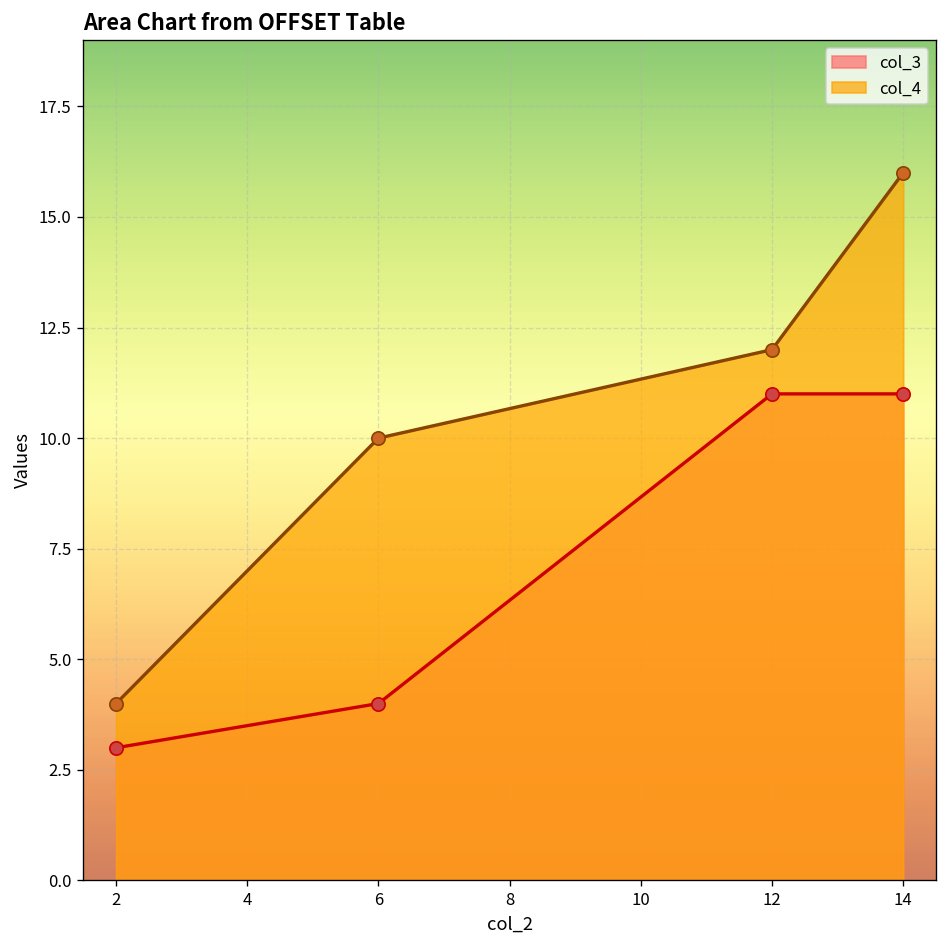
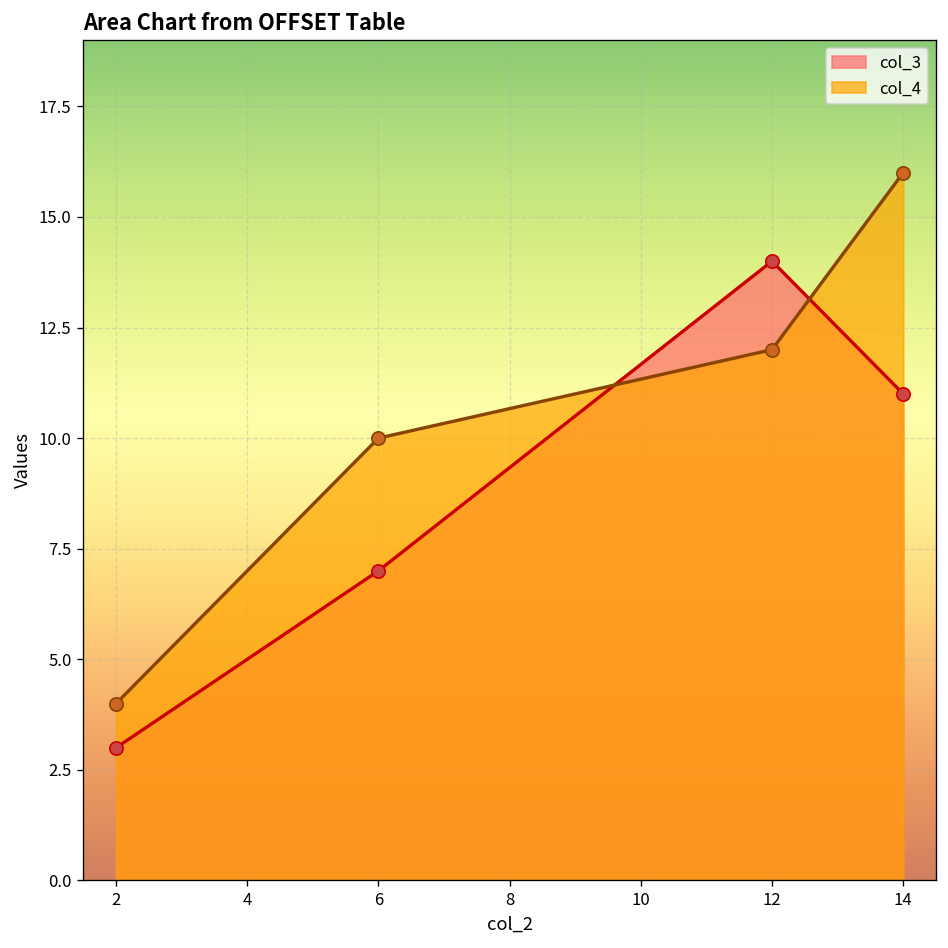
col_3, 6: 4 -> 7
col_3, 12: 11 -> 14
